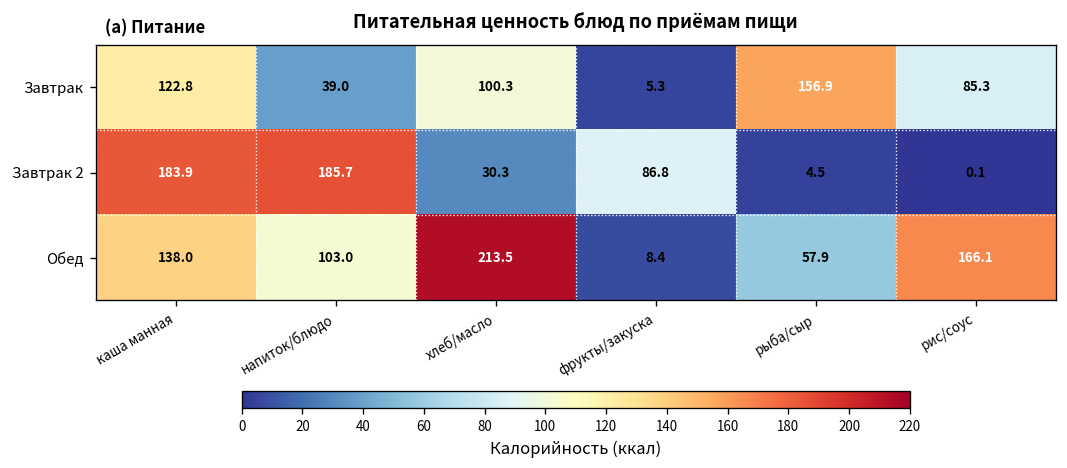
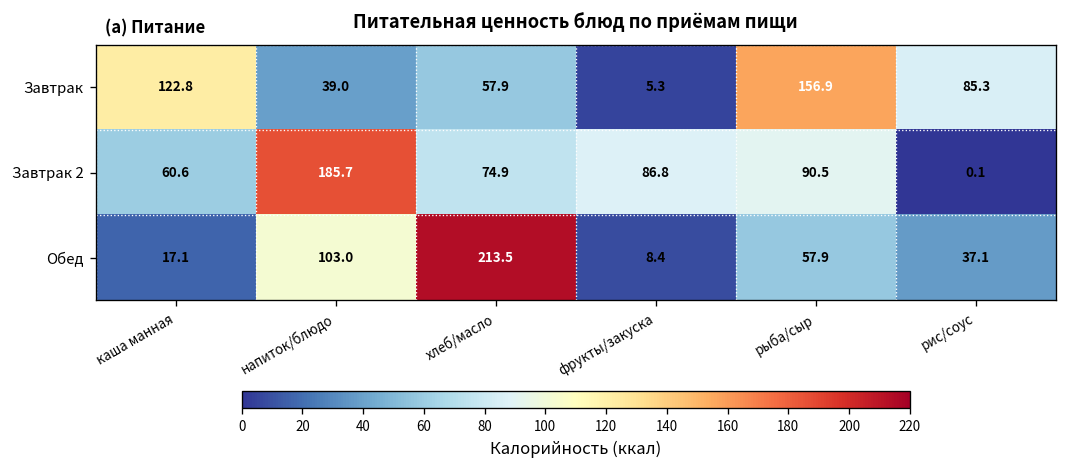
Завтрак, хлеб/масло: 100.3 -> 57.9
Завтрак 2, каша манная: 183.9 -> 60.6
Завтрак 2, хлеб/масло: 30.3 -> 74.9
Завтрак 2, рыба/сыр: 4.5 -> 90.5
Обед, каша манная: 138.0 -> 17.1
Обед, рис/соус: 166.1 -> 37.1
